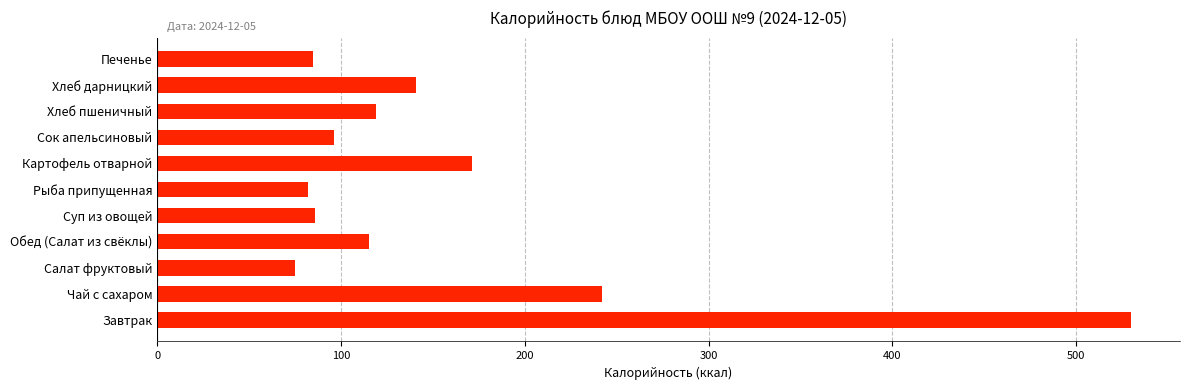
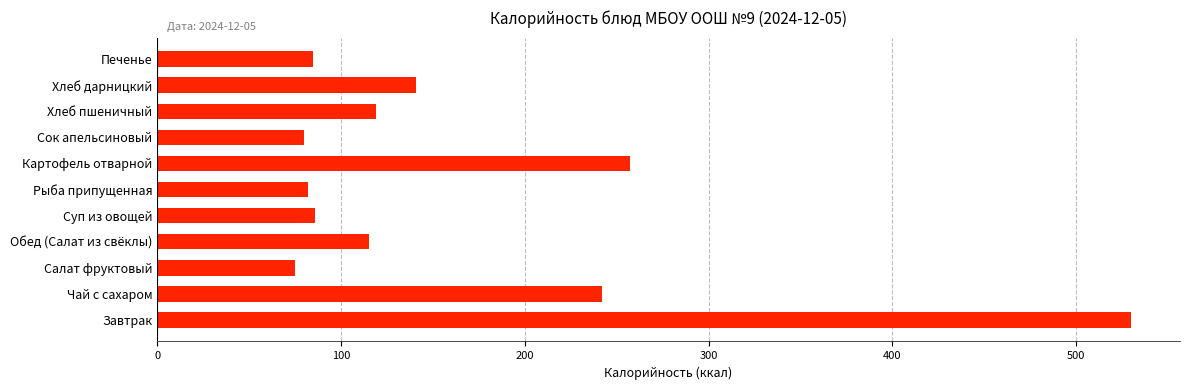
Сок апельсиновый: 96 -> 80
Картофель отварной: 171 -> 257
